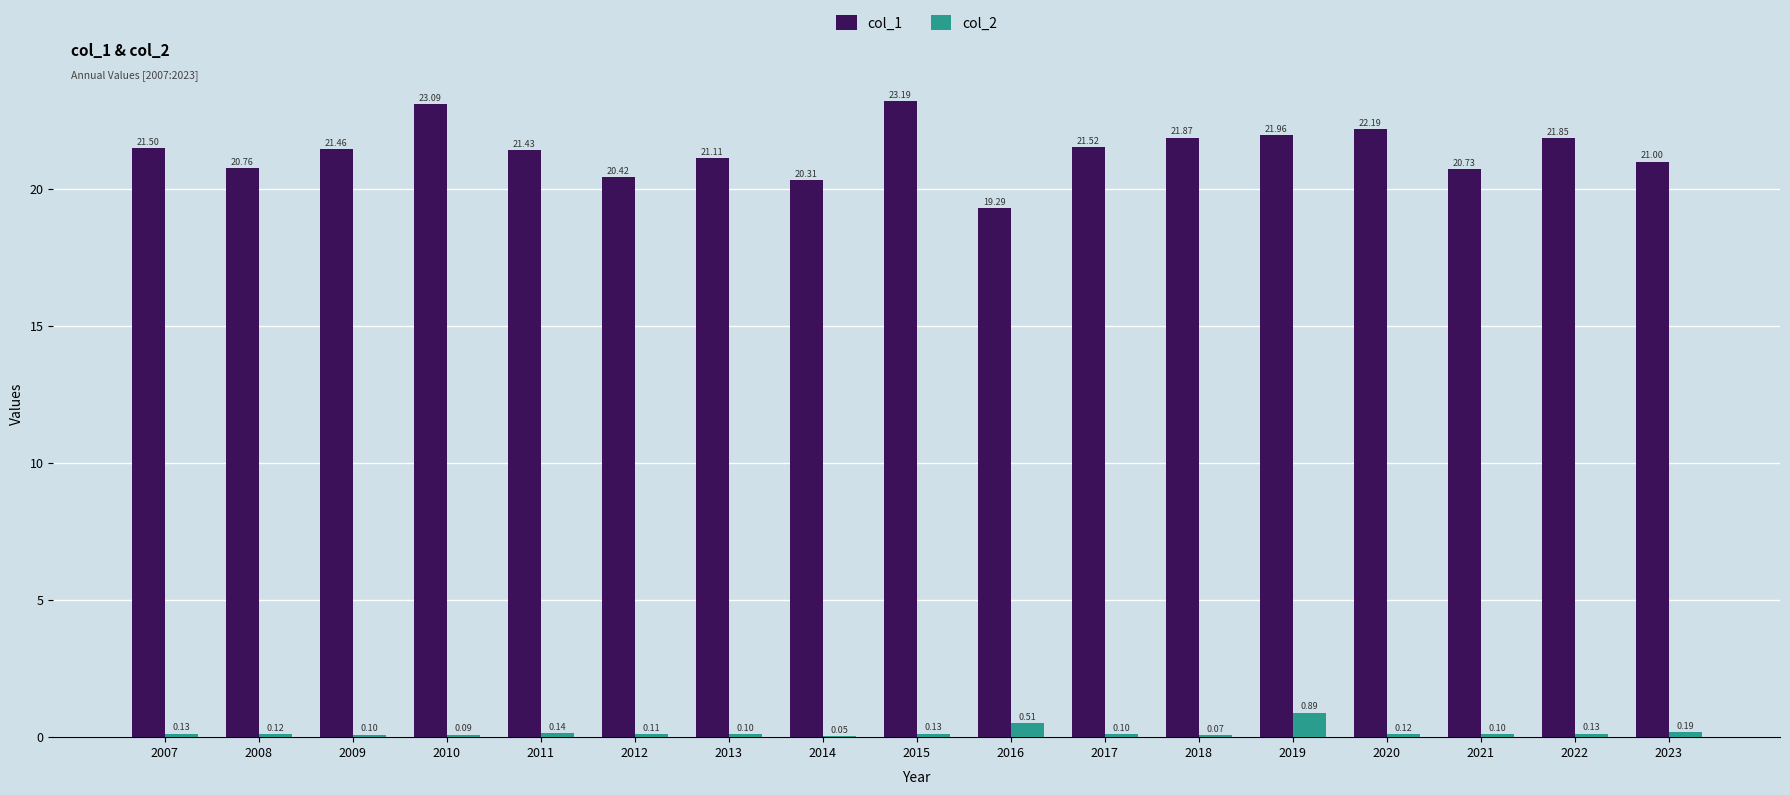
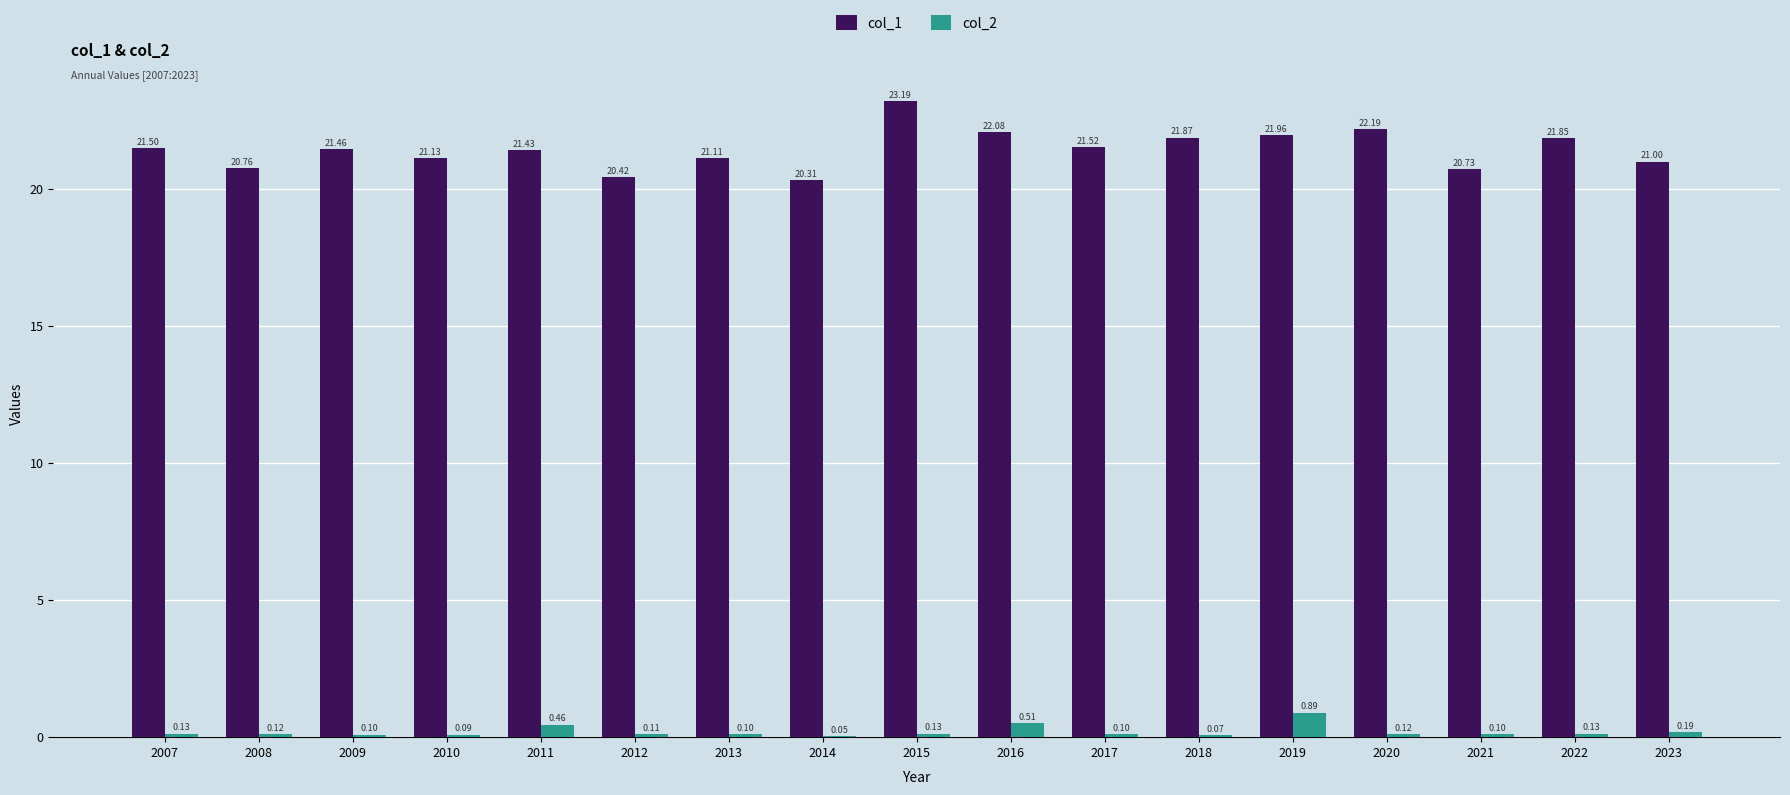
col_1, 2010: 23.09 -> 21.13
col_2, 2011: 0.14 -> 0.46
col_1, 2016: 19.29 -> 22.08
